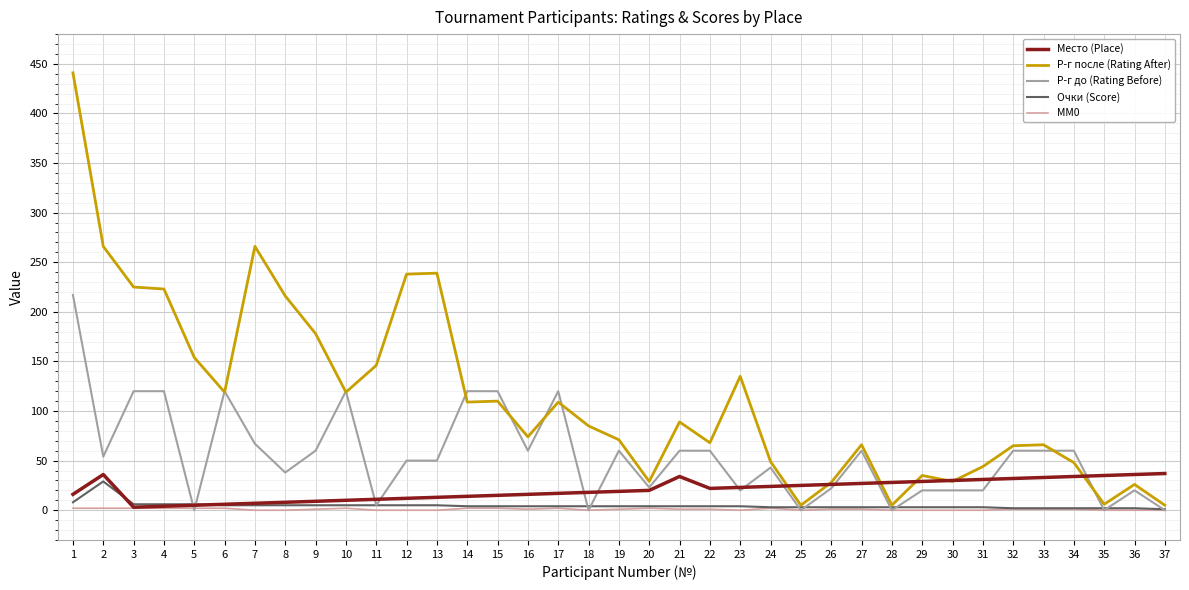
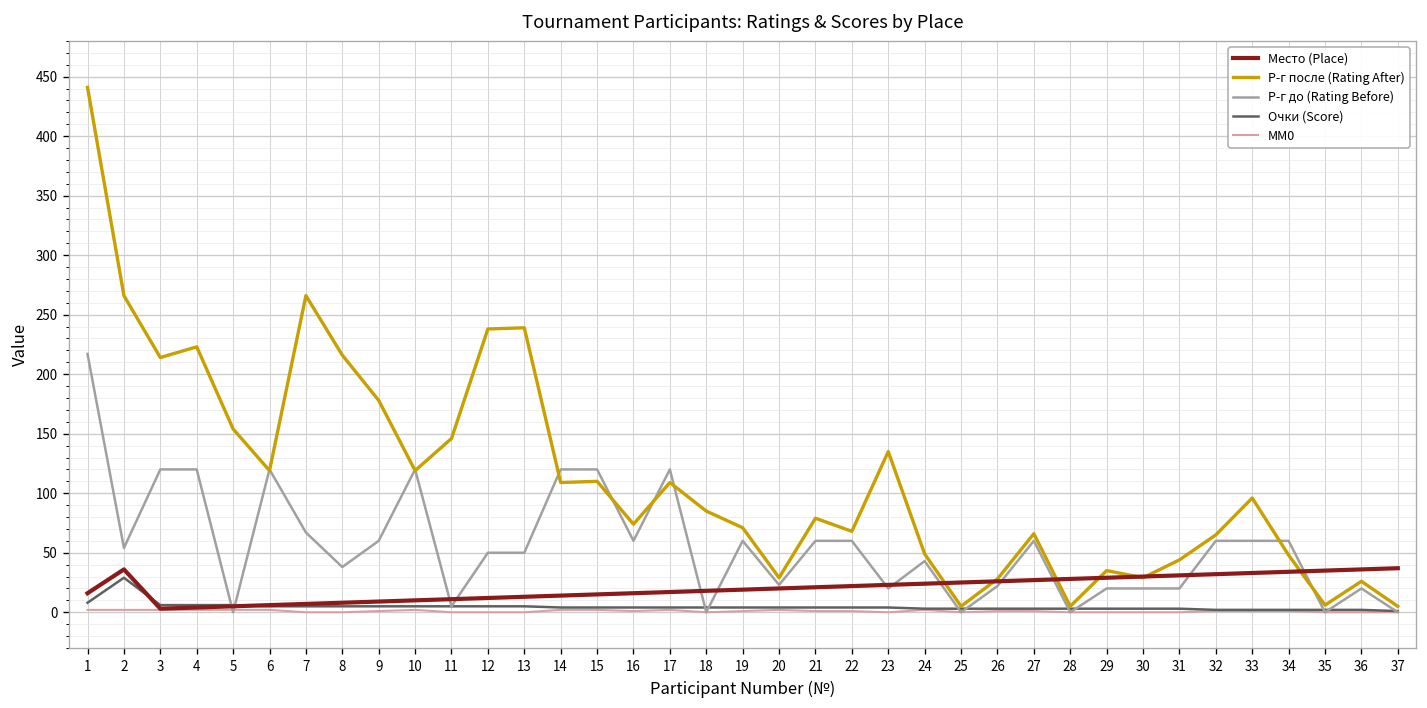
Р-г после (Rating After), 3: 230 -> 210
Место (Place), 21: 30 -> 20
Р-г после (Rating After), 21: 90 -> 80
Р-г после (Rating After), 33: 70 -> 100
